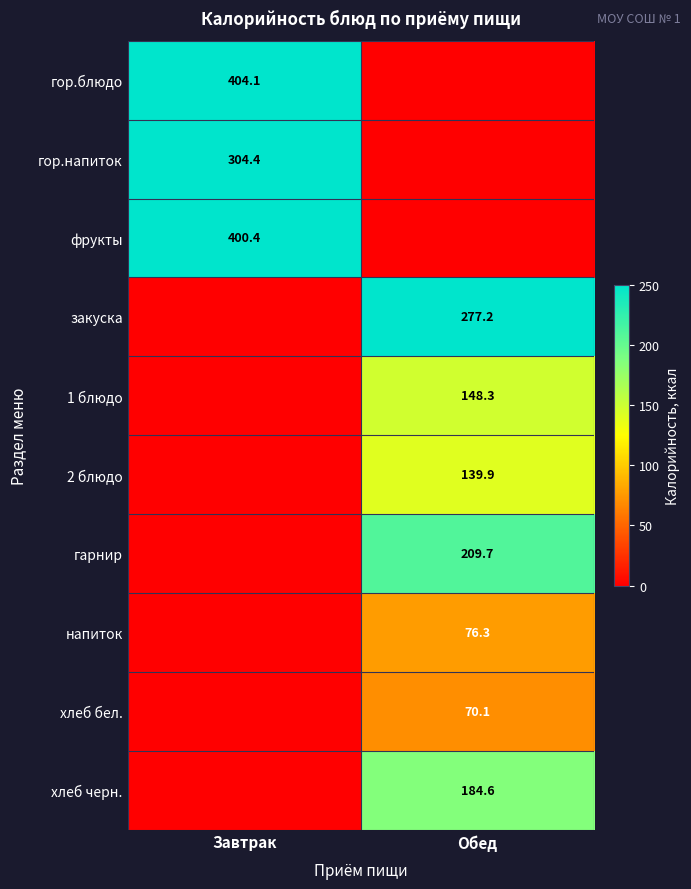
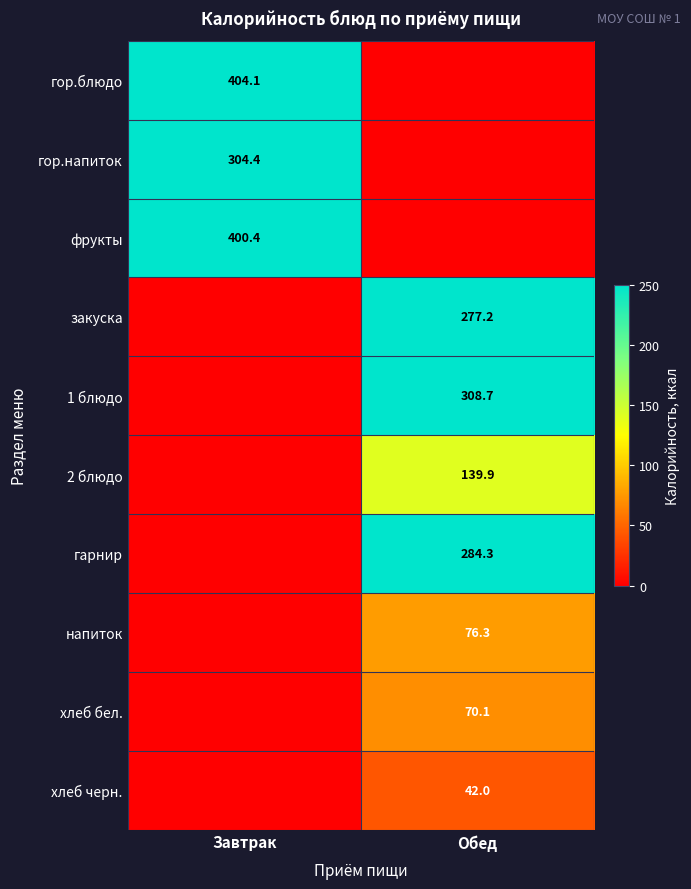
1 блюдо, Обед: 148.3 -> 308.7
гарнир, Обед: 209.7 -> 284.3
хлеб черн., Обед: 184.6 -> 42.0
